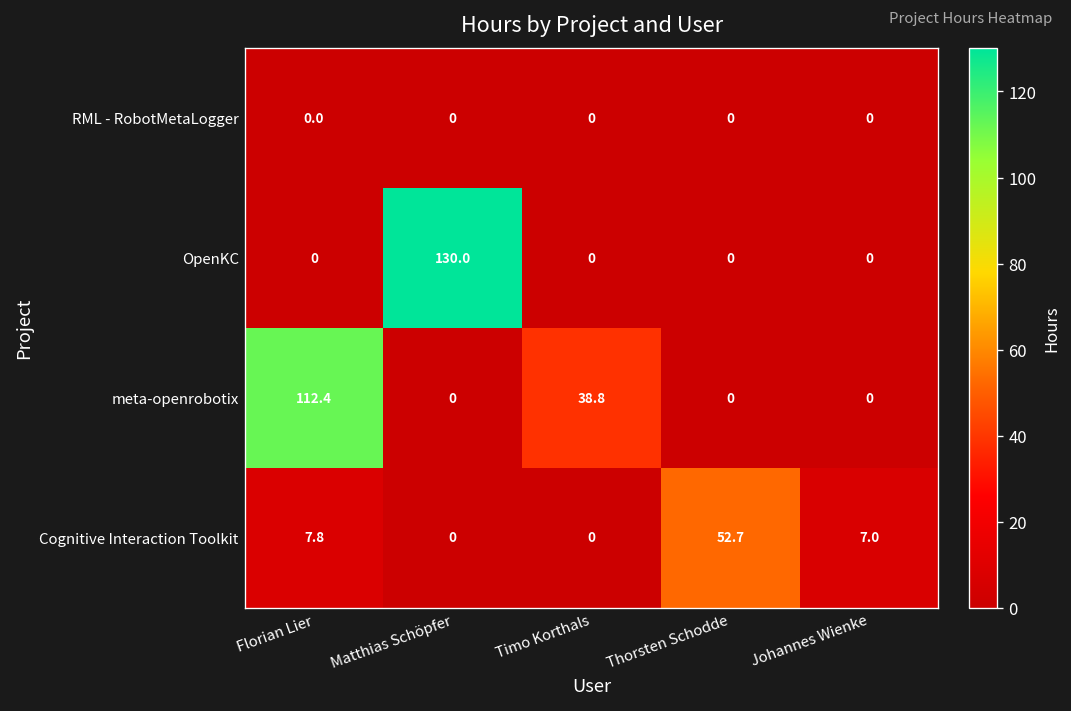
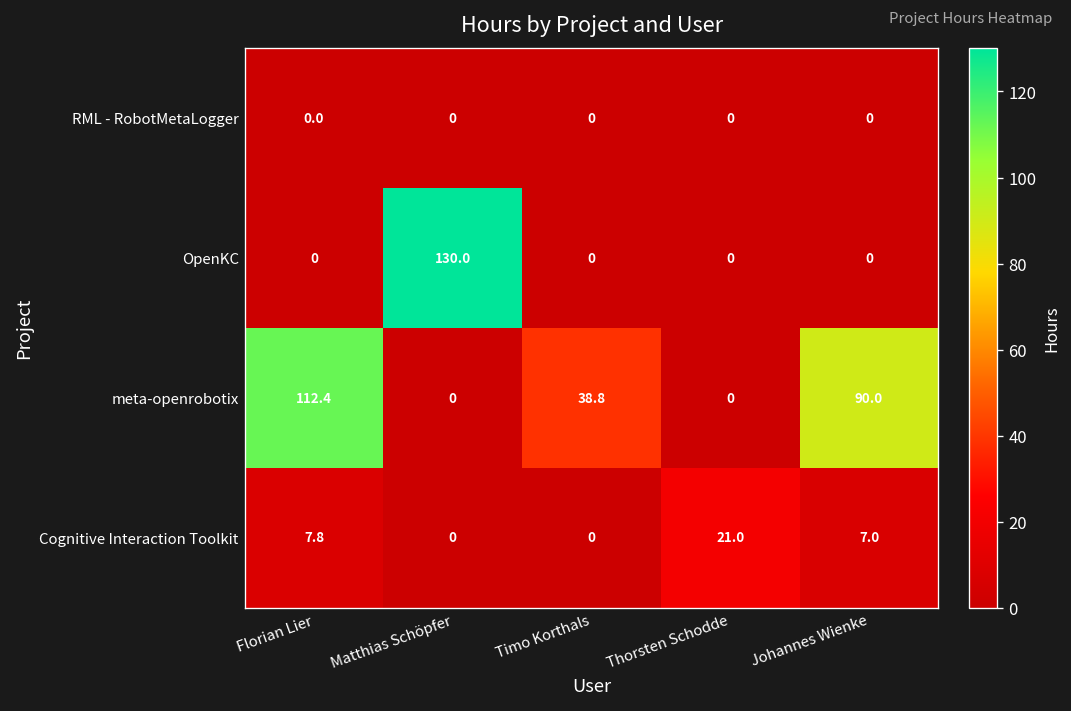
meta-openrobotix, Johannes Wienke: 0 -> 90.0
Cognitive Interaction Toolkit, Thorsten Schodde: 52.7 -> 21.0
